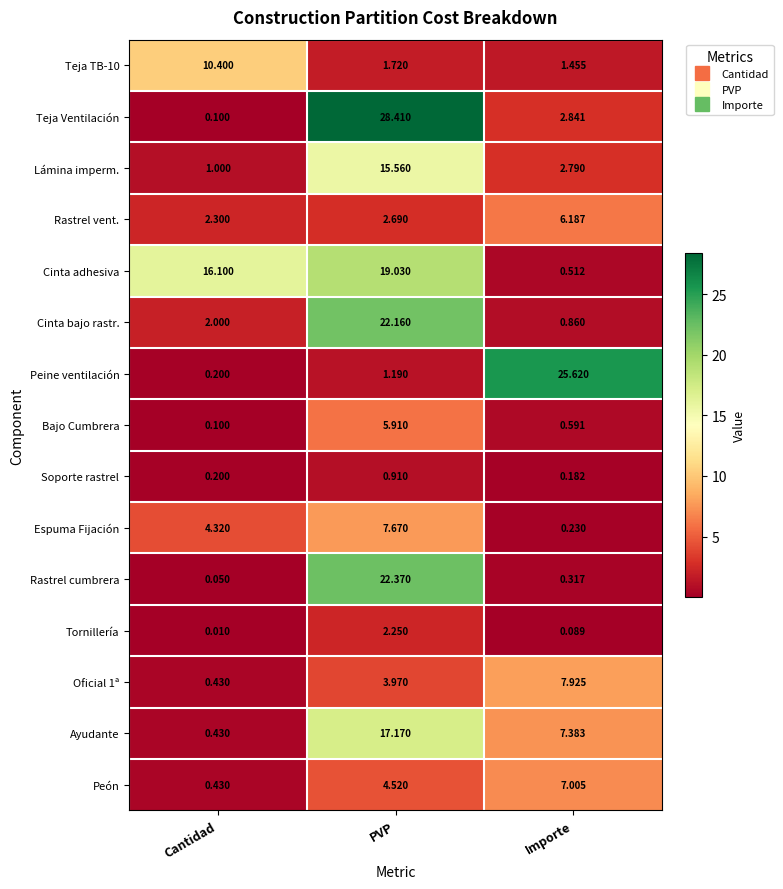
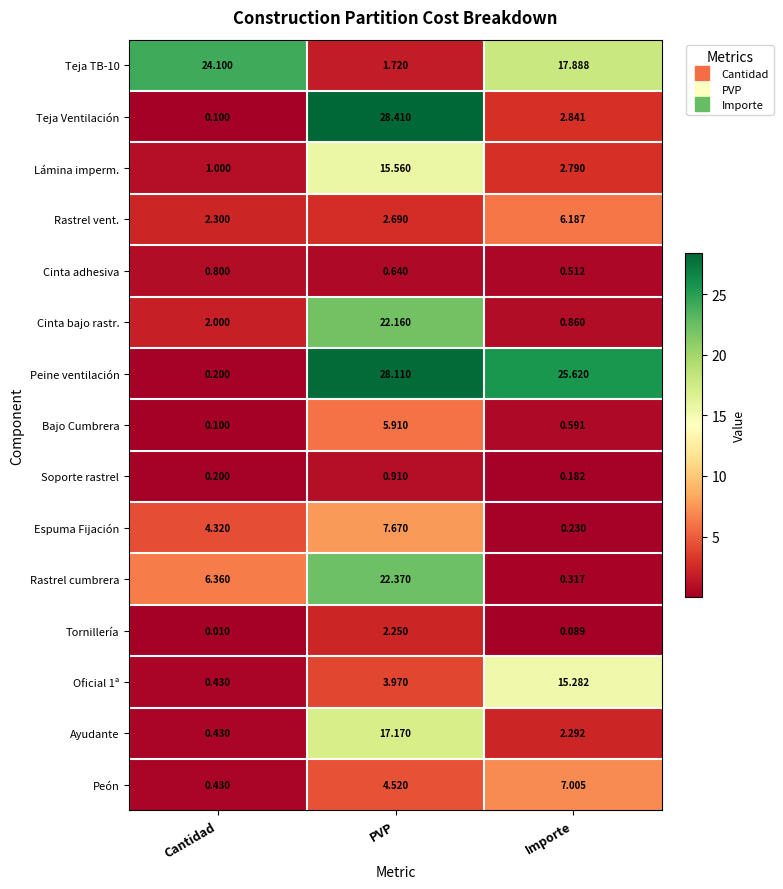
Teja TB-10, Cantidad: 10.400 -> 24.100
Teja TB-10, Importe: 1.455 -> 17.888
Cinta adhesiva, Cantidad: 16.100 -> 0.800
Cinta adhesiva, PVP: 19.030 -> 0.640
Peine ventilación, PVP: 1.190 -> 28.110
Rastrel cumbrera, Cantidad: 0.050 -> 6.360
Oficial 1ª, Importe: 7.925 -> 15.282
Ayudante, Importe: 7.383 -> 2.292
